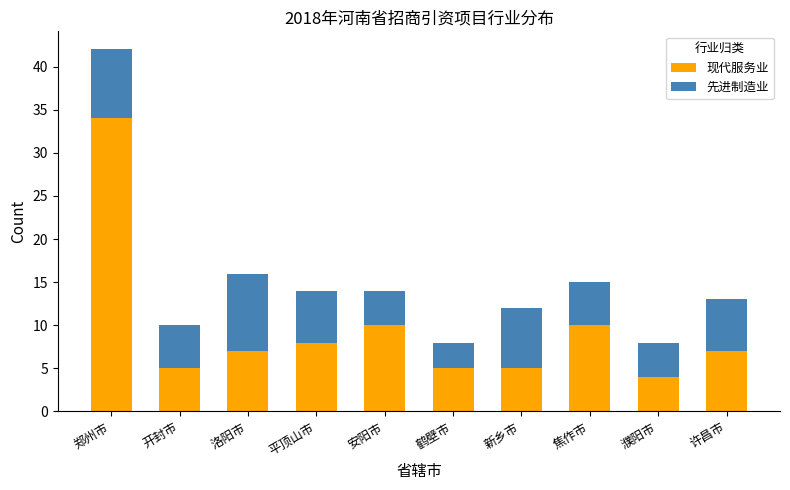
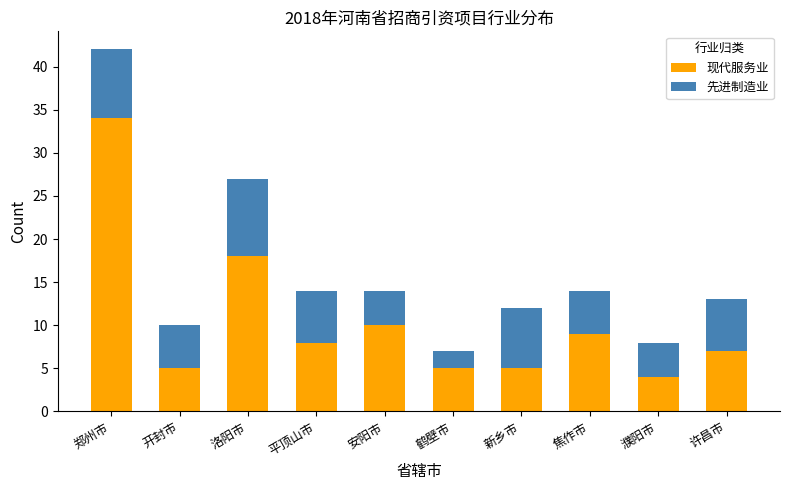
现代服务业, 洛阳市: 7 -> 18
先进制造业, 鹤壁市: 3 -> 2
现代服务业, 焦作市: 10 -> 9
